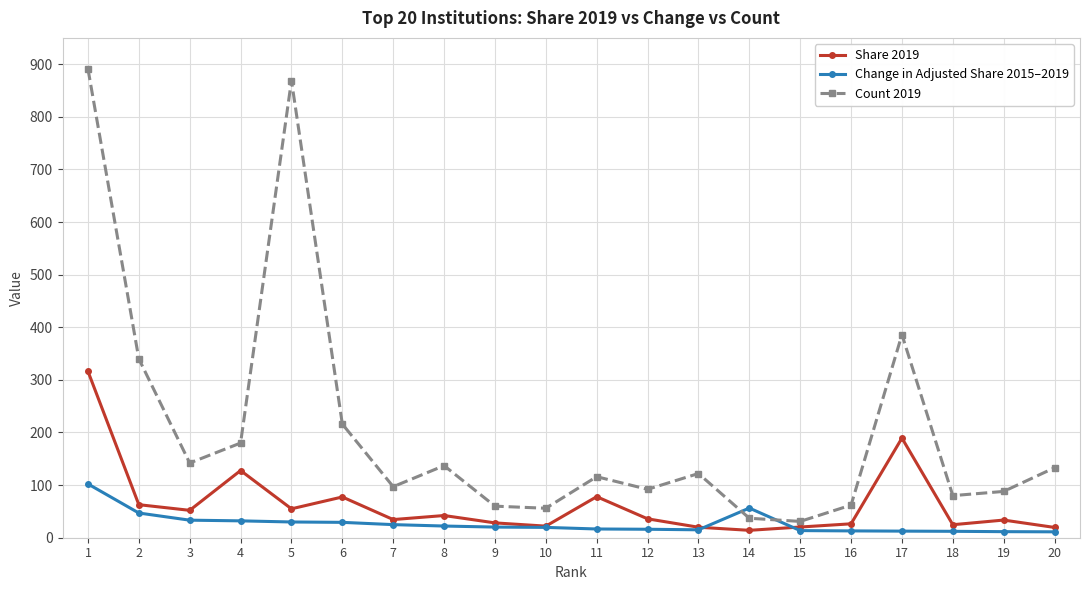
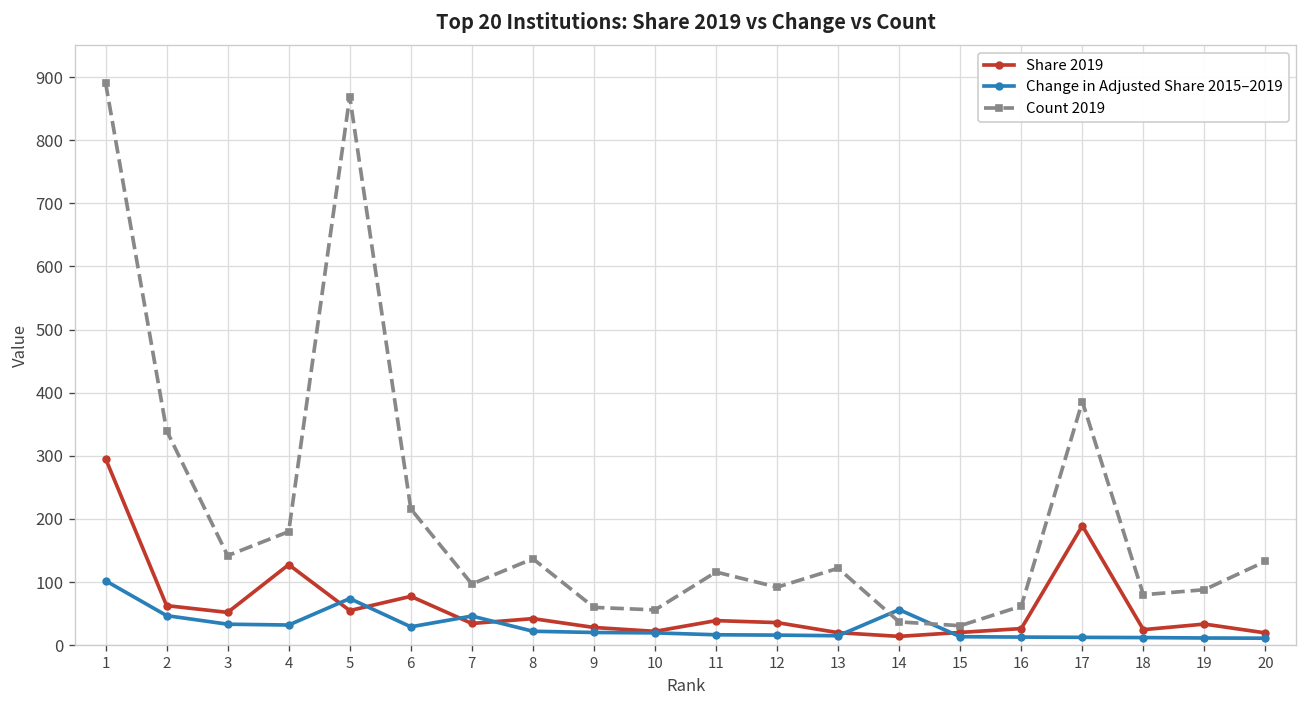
Share 2019, 1: 320 -> 300
Change in Adjusted Share 2015–2019, 5: 30 -> 70
Change in Adjusted Share 2015–2019, 7: 20 -> 50
Share 2019, 11: 80 -> 40
